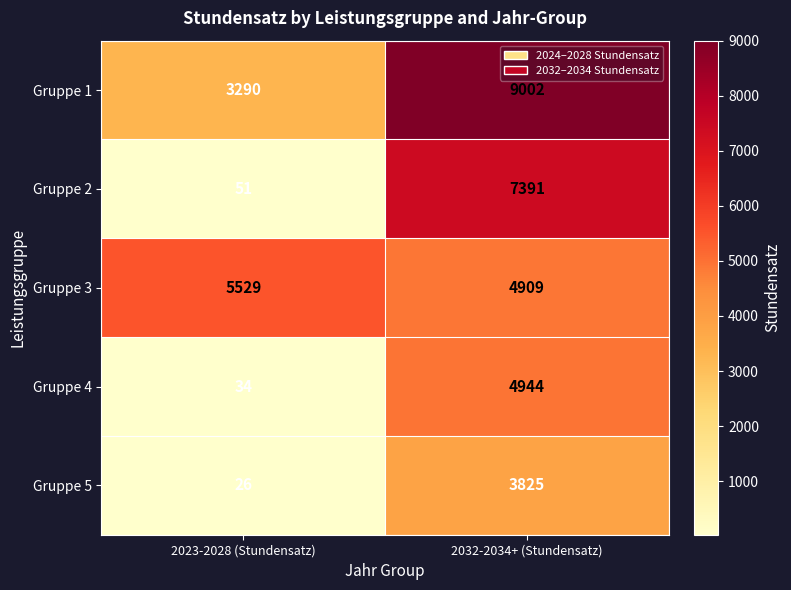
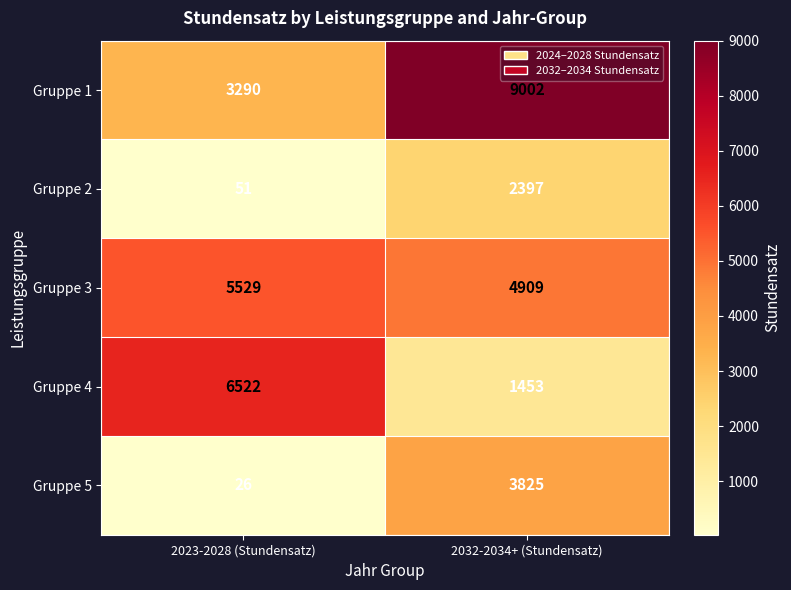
Gruppe 2, 2032-2034+ (Stundensatz): 7391 -> 2397
Gruppe 4, 2023-2028 (Stundensatz): 34 -> 6522
Gruppe 4, 2032-2034+ (Stundensatz): 4944 -> 1453
